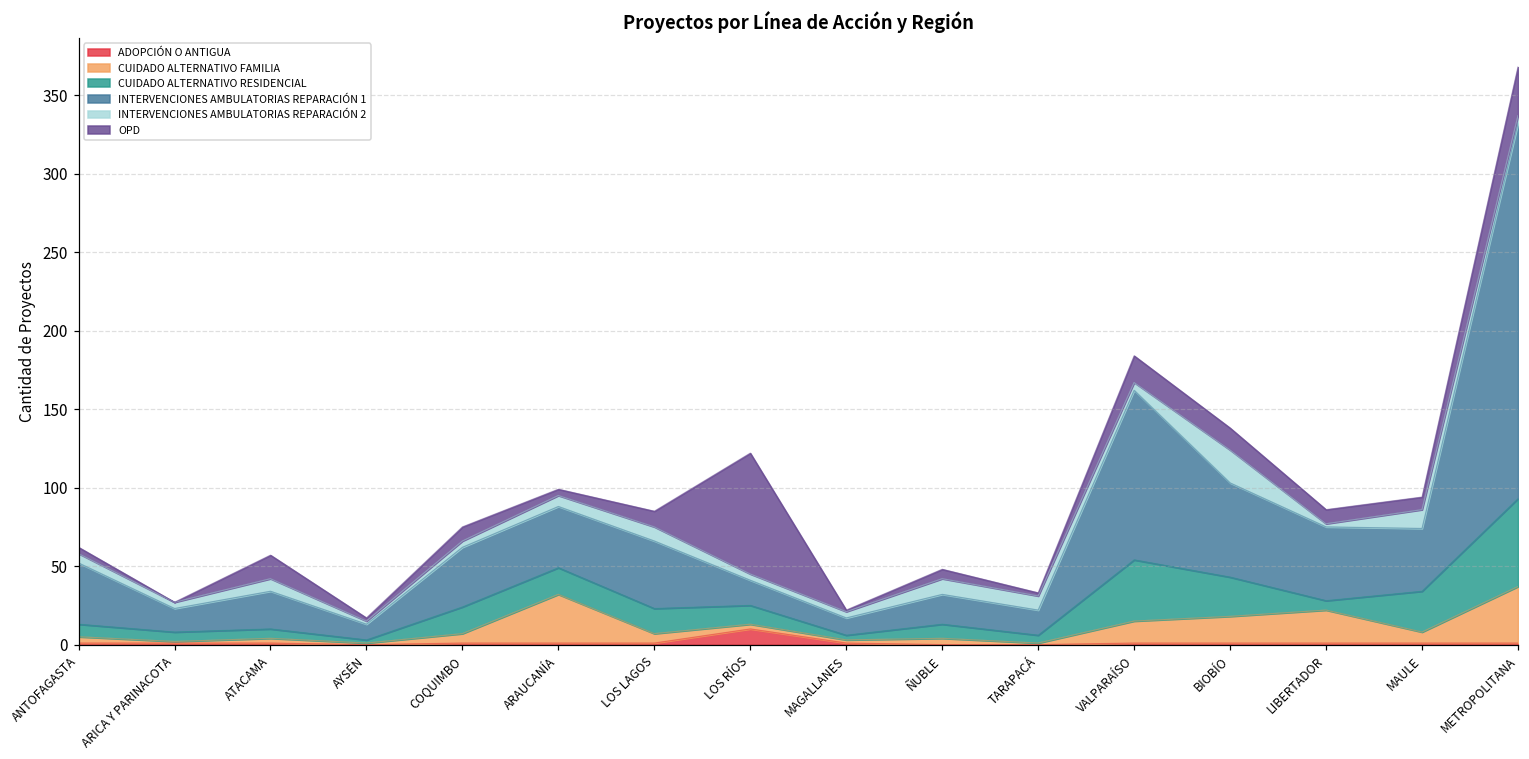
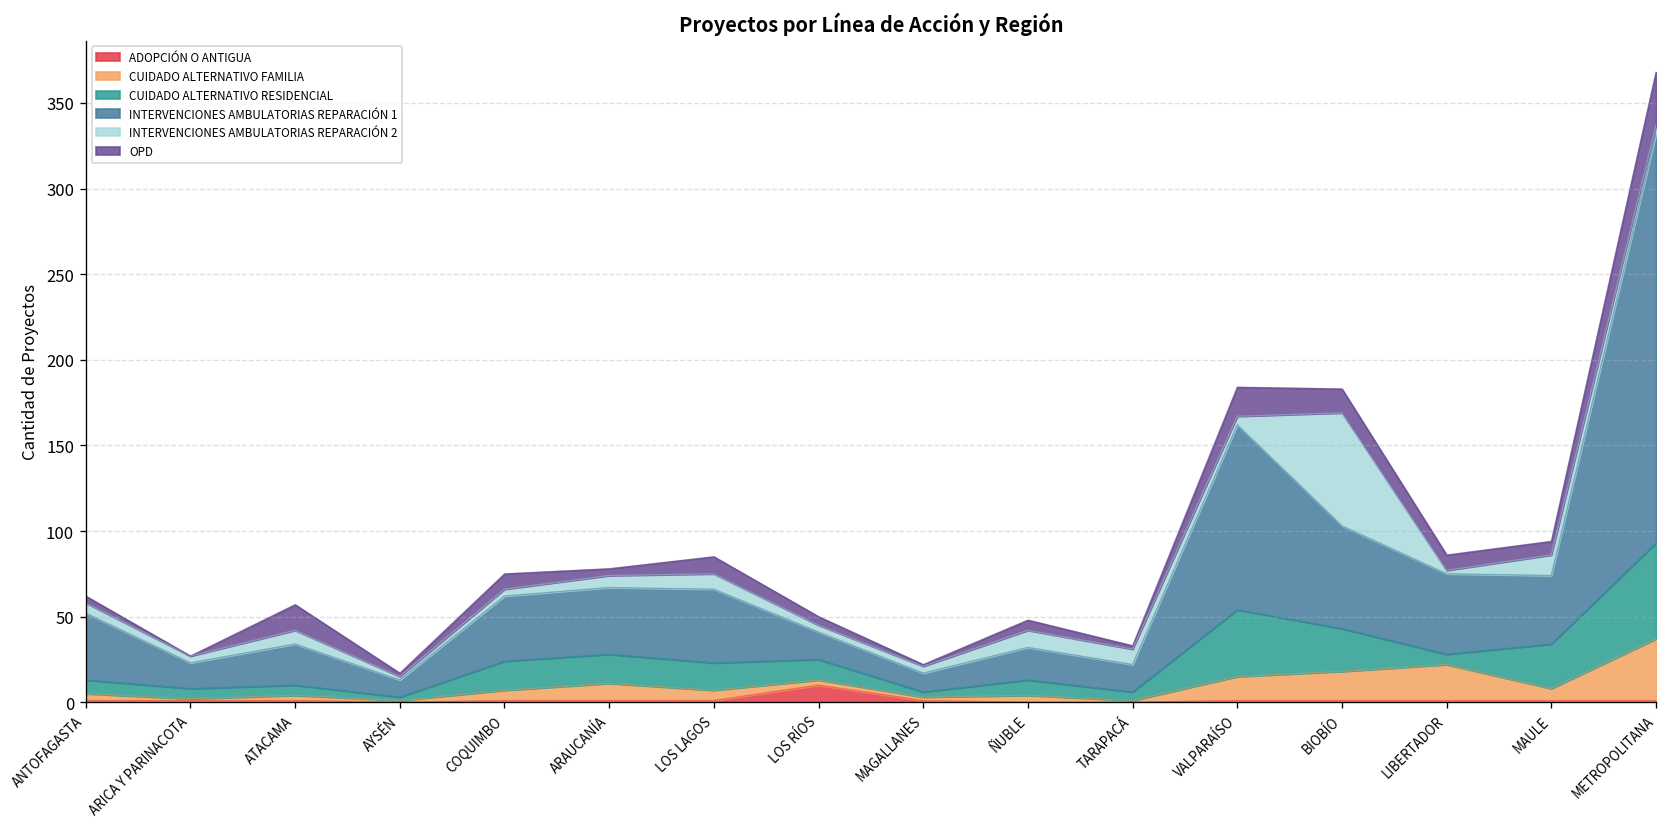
CUIDADO ALTERNATIVO FAMILIA, ARAUCANÍA: 31 -> 10
OPD, LOS RÍOS: 77 -> 5
INTERVENCIONES AMBULATORIAS REPARACIÓN 2, BIOBÍO: 21 -> 66
